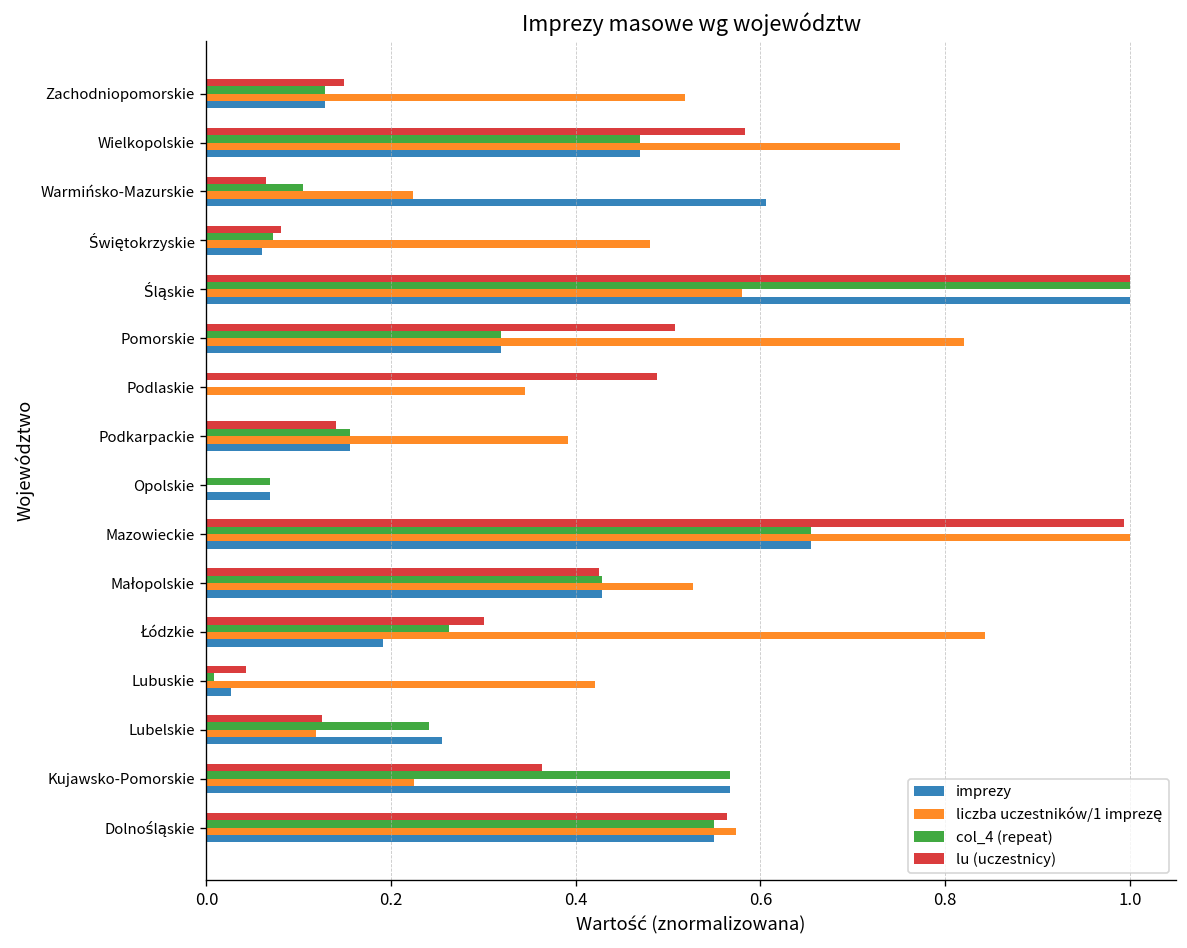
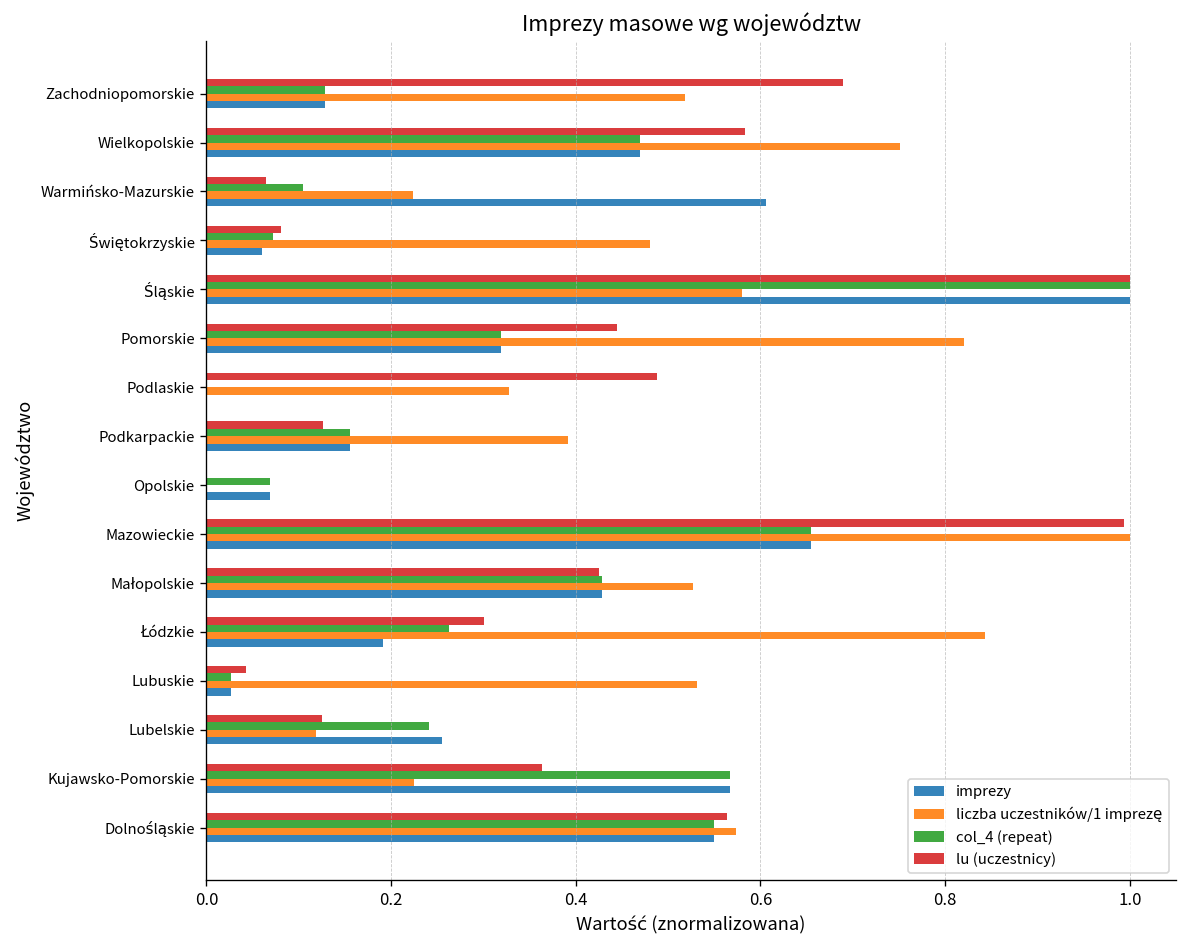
lu (uczestnicy), Zachodniopomorskie: 0.15 -> 0.69
lu (uczestnicy), Pomorskie: 0.51 -> 0.44
liczba uczestników/1 imprezę, Podlaskie: 0.34 -> 0.33
lu (uczestnicy), Podkarpackie: 0.14 -> 0.13
col_4 (repeat), Lubuskie: 0.01 -> 0.03
liczba uczestników/1 imprezę, Lubuskie: 0.42 -> 0.53
